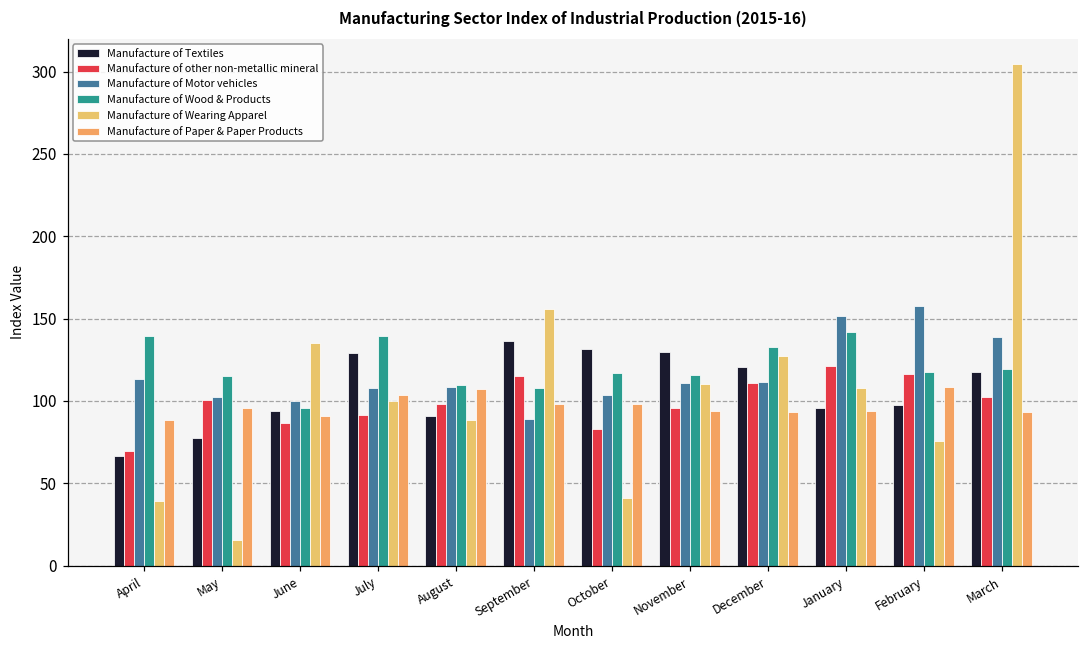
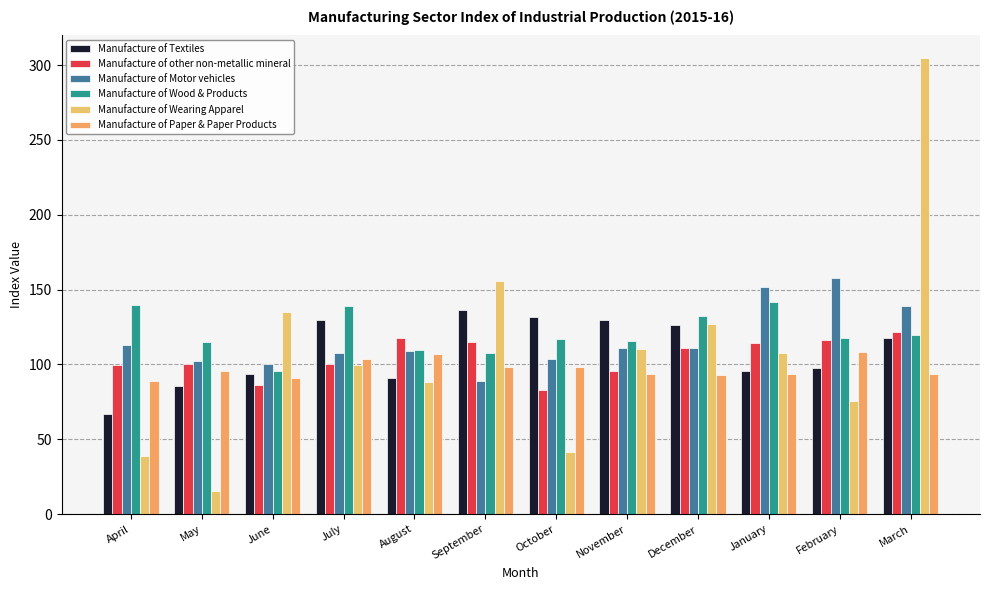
Manufacture of other non-metallic mineral, April: 70 -> 99
Manufacture of Textiles, May: 78 -> 85
Manufacture of other non-metallic mineral, July: 92 -> 101
Manufacture of other non-metallic mineral, August: 98 -> 118
Manufacture of Textiles, December: 121 -> 126
Manufacture of other non-metallic mineral, January: 122 -> 115
Manufacture of other non-metallic mineral, March: 102 -> 122
